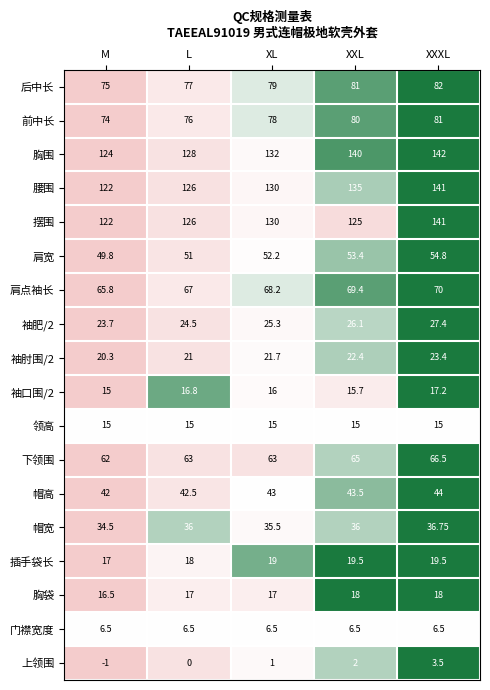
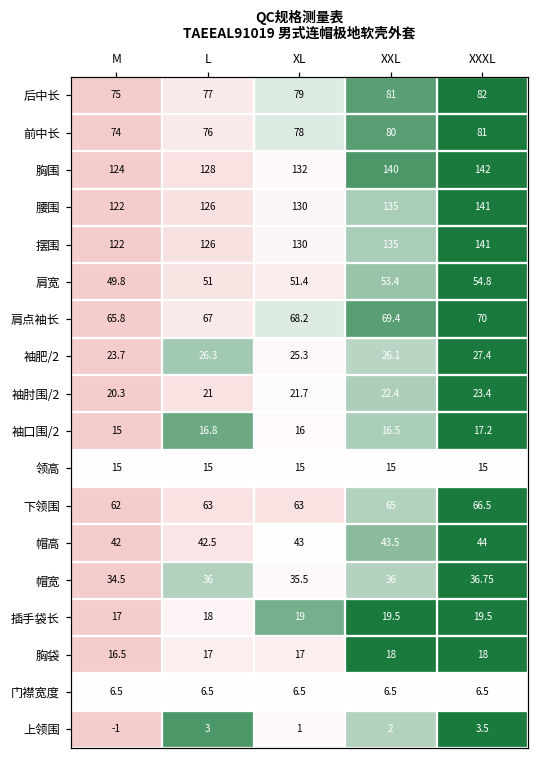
摆围, XXL: 125 -> 135
肩宽, XL: 52.2 -> 51.4
袖肥/2, L: 24.5 -> 26.3
袖口围/2, XXL: 15.7 -> 16.5
上领围, L: 0 -> 3
